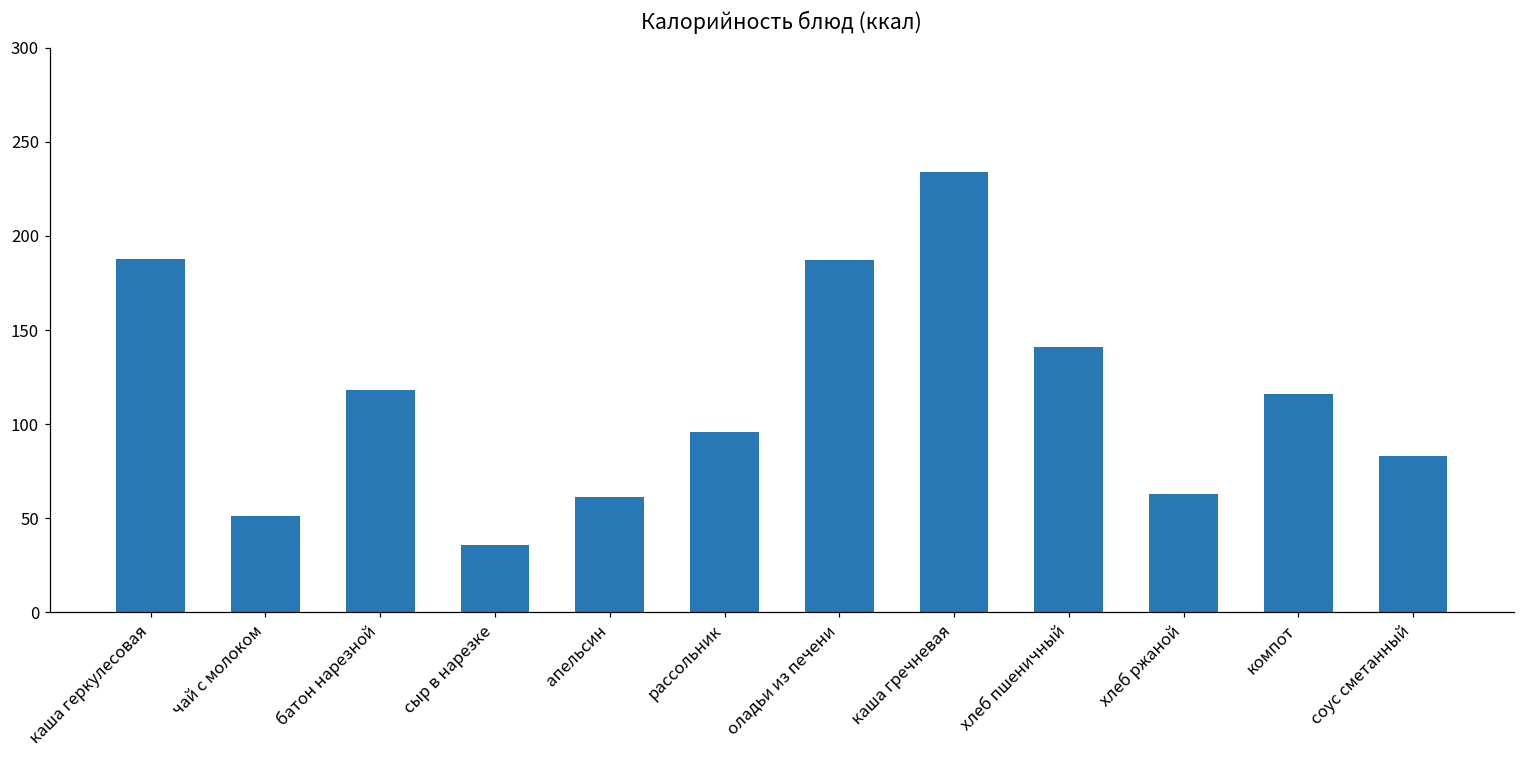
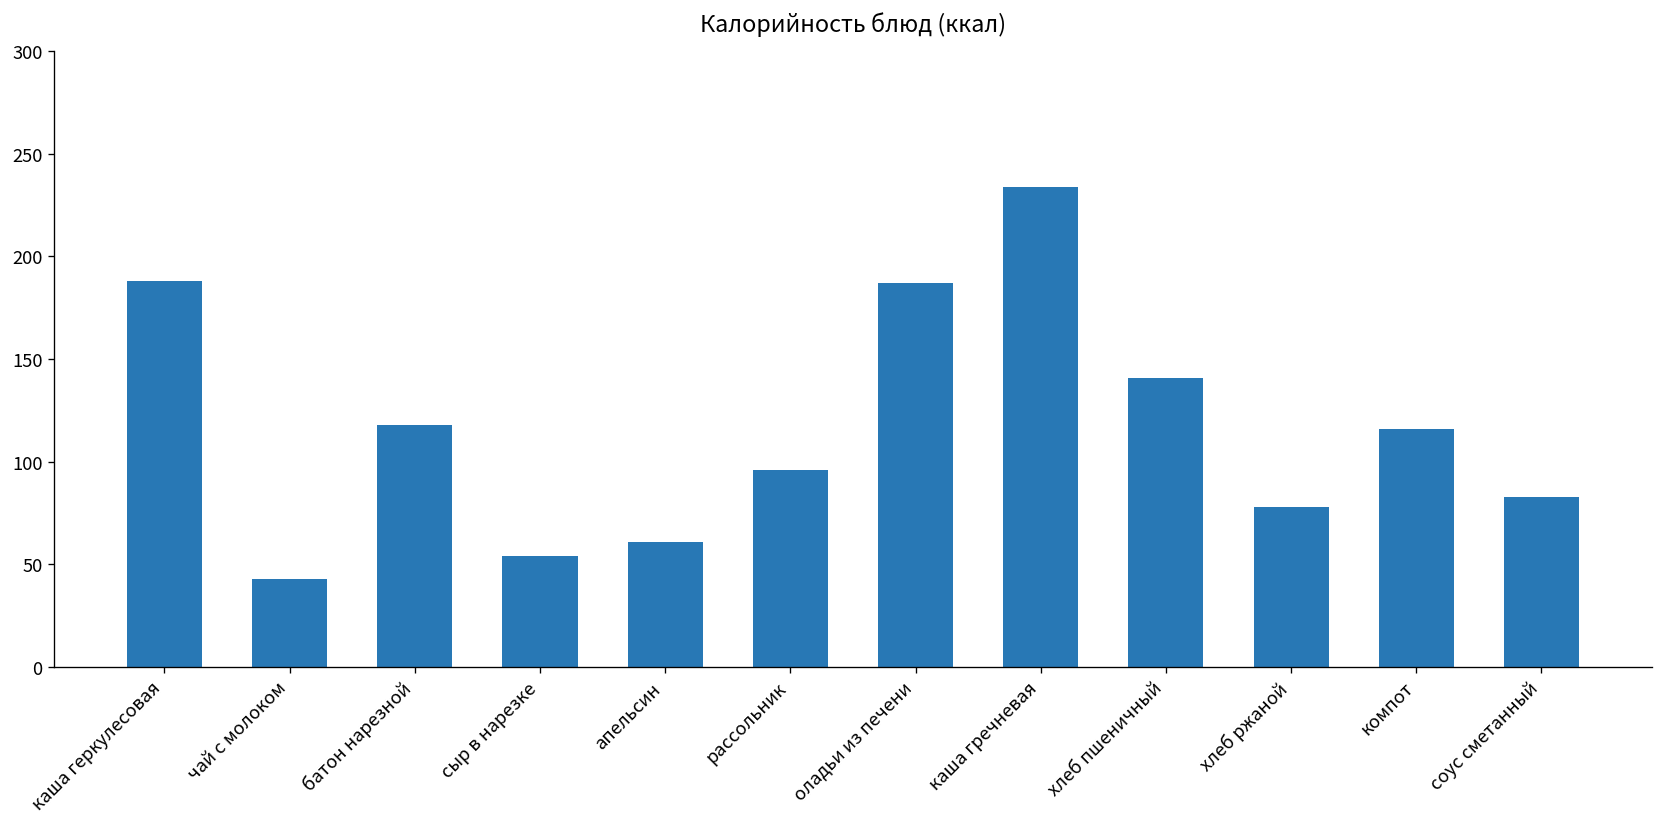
чай с молоком: 51 -> 43
сыр в нарезке: 36 -> 54
хлеб ржаной: 63 -> 78
